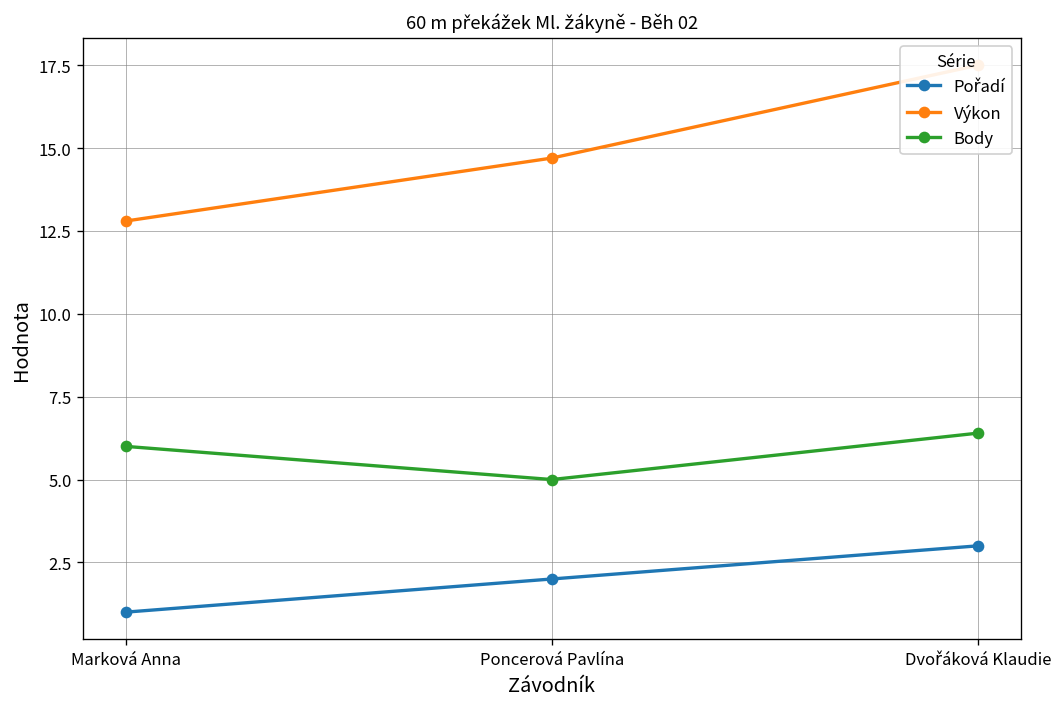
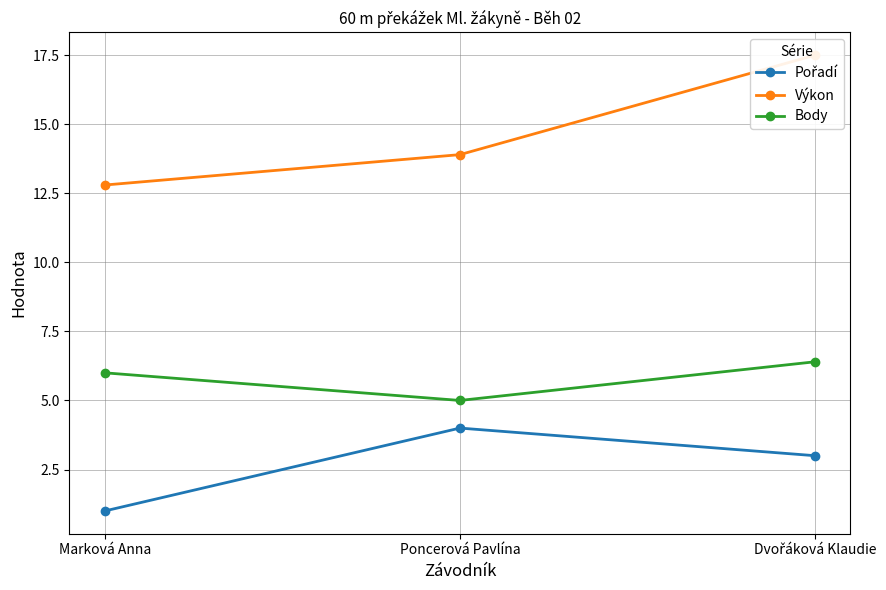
Pořadí, Poncerová Pavlína: 2 -> 4
Výkon, Poncerová Pavlína: 14.7 -> 13.9
